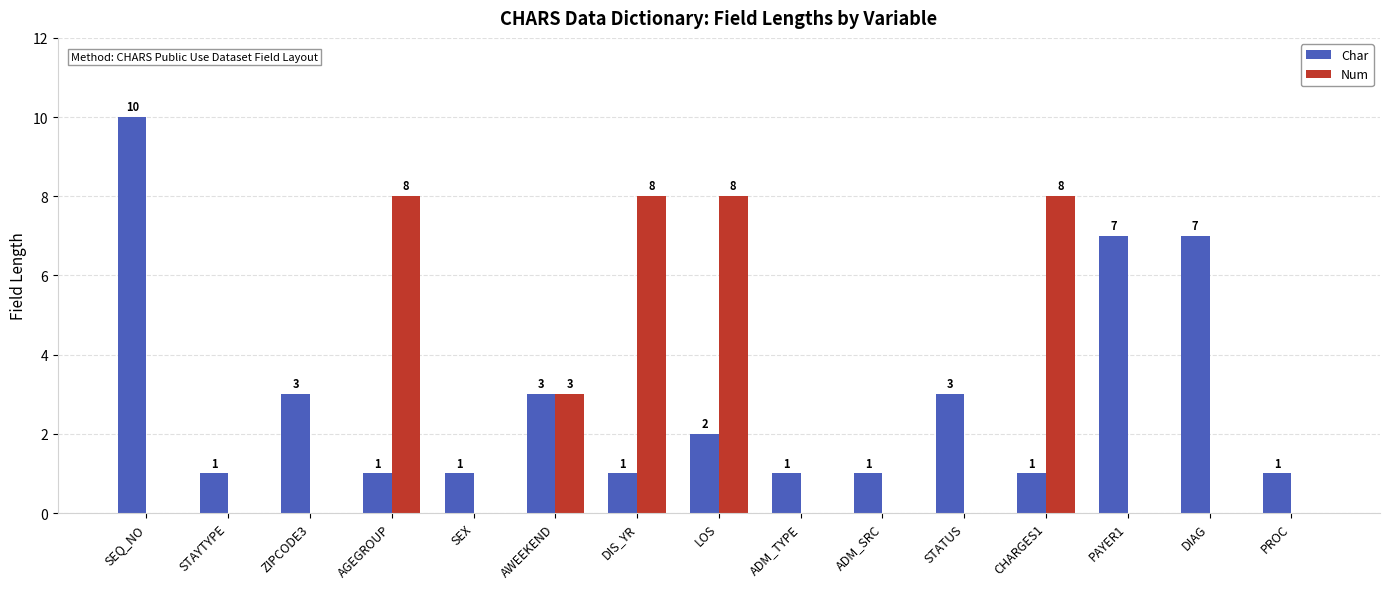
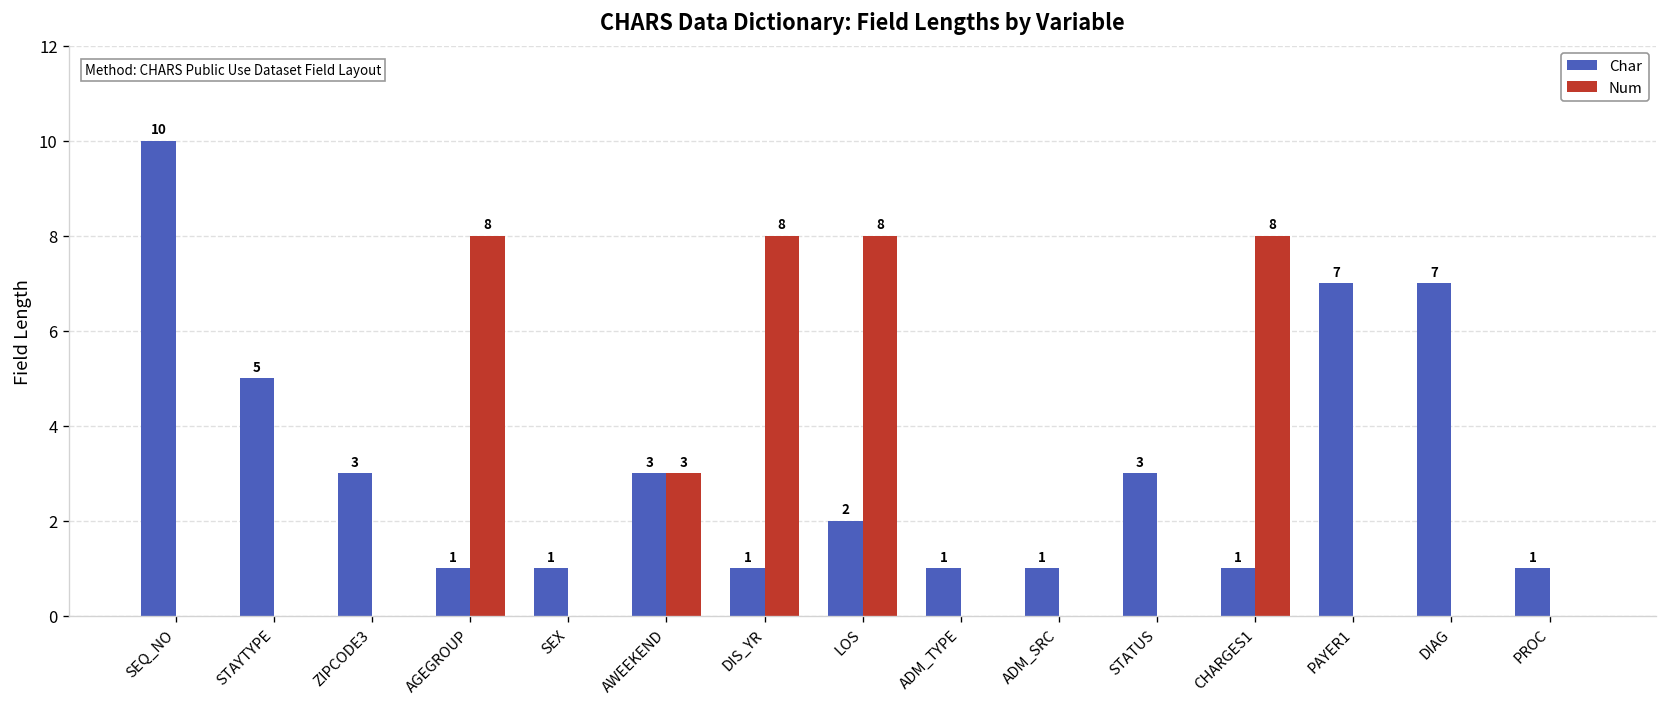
Char, STAYTYPE: 1 -> 5
